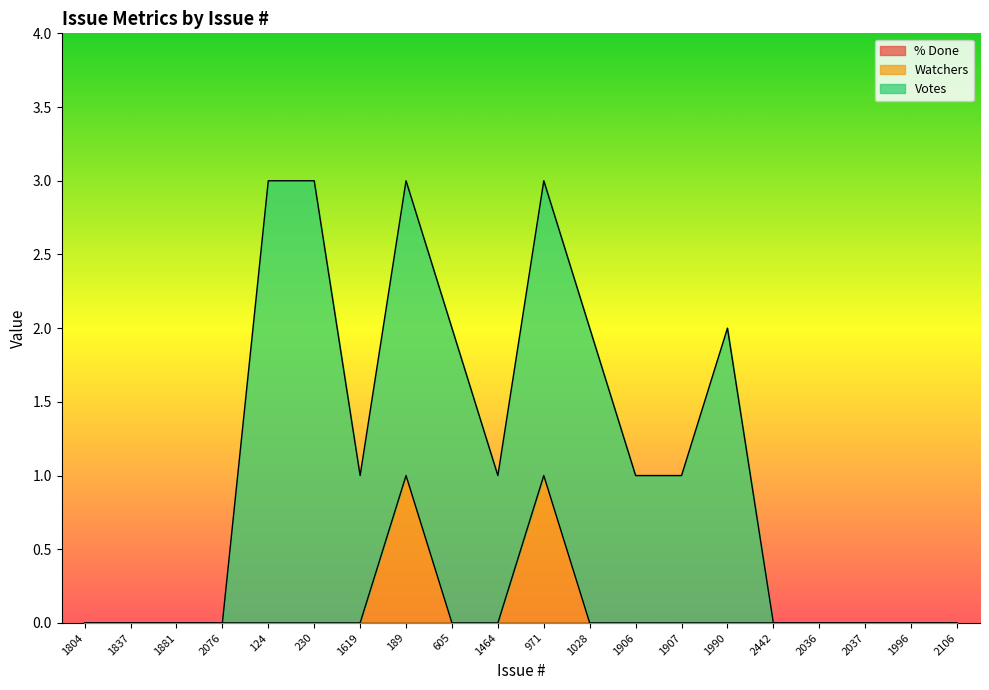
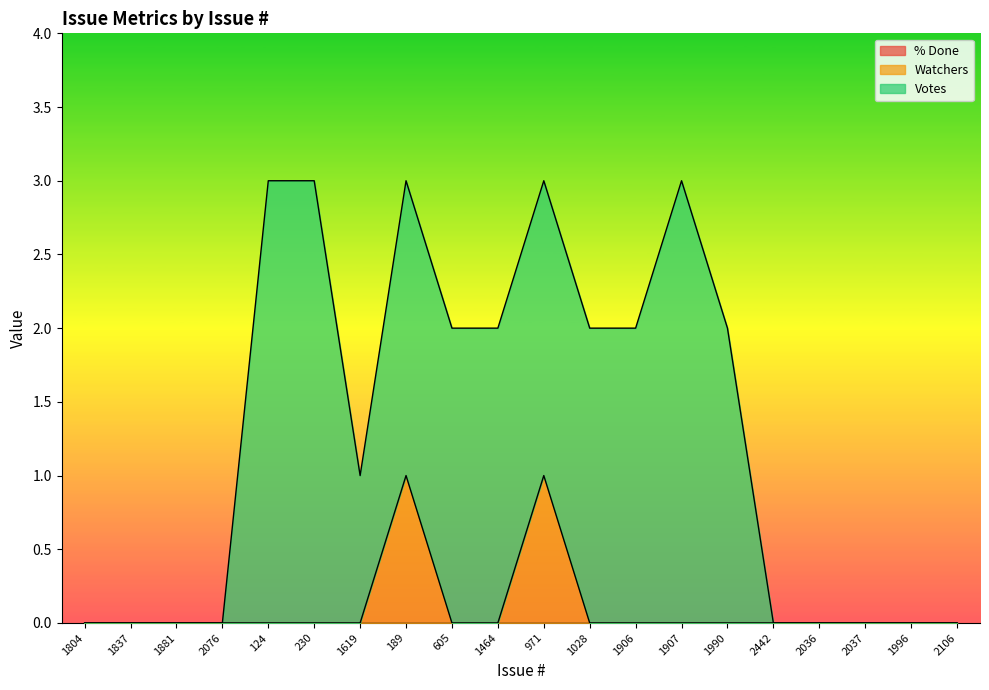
Votes, 1464: 1 -> 2
Votes, 1906: 1 -> 2
Votes, 1907: 1 -> 3
